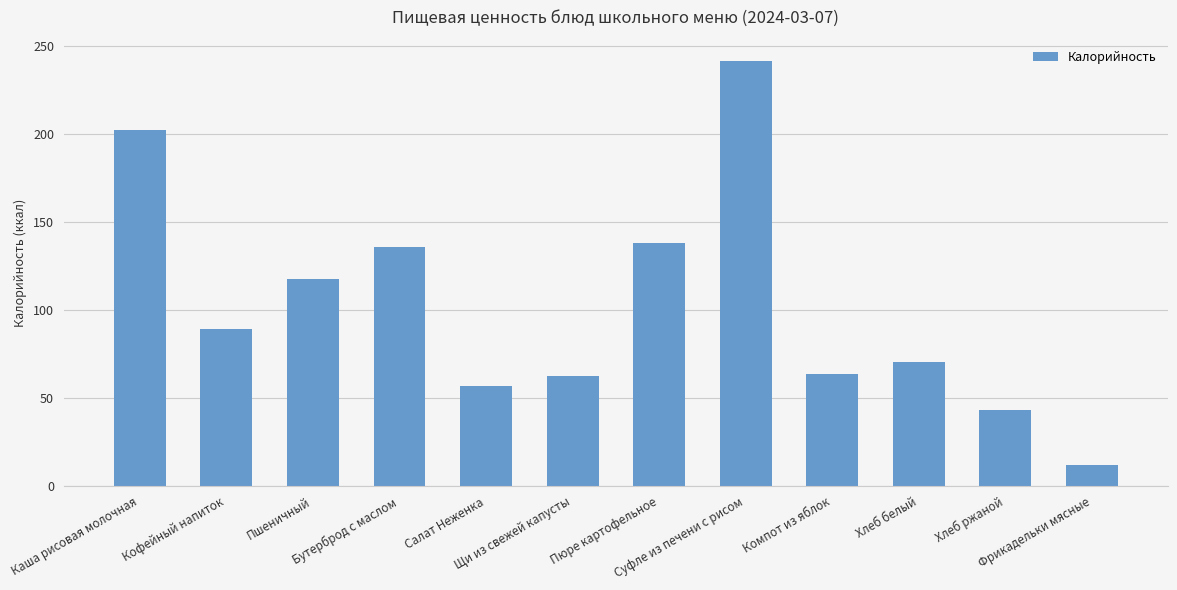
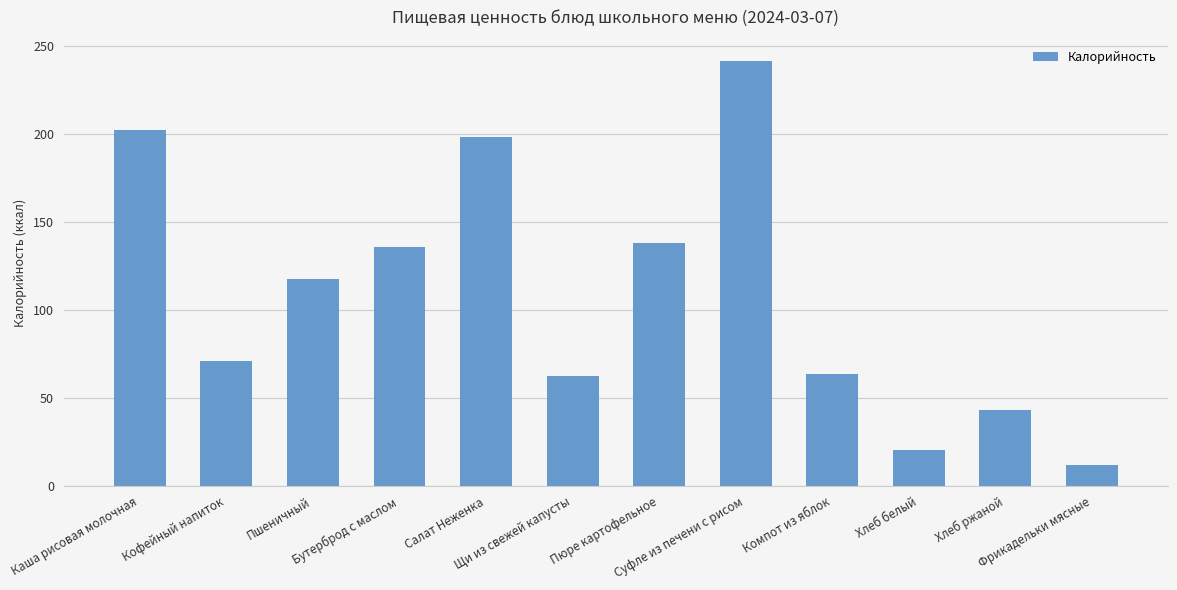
Кофейный напиток: 89 -> 71
Салат Неженка: 57 -> 199
Хлеб белый: 71 -> 21
